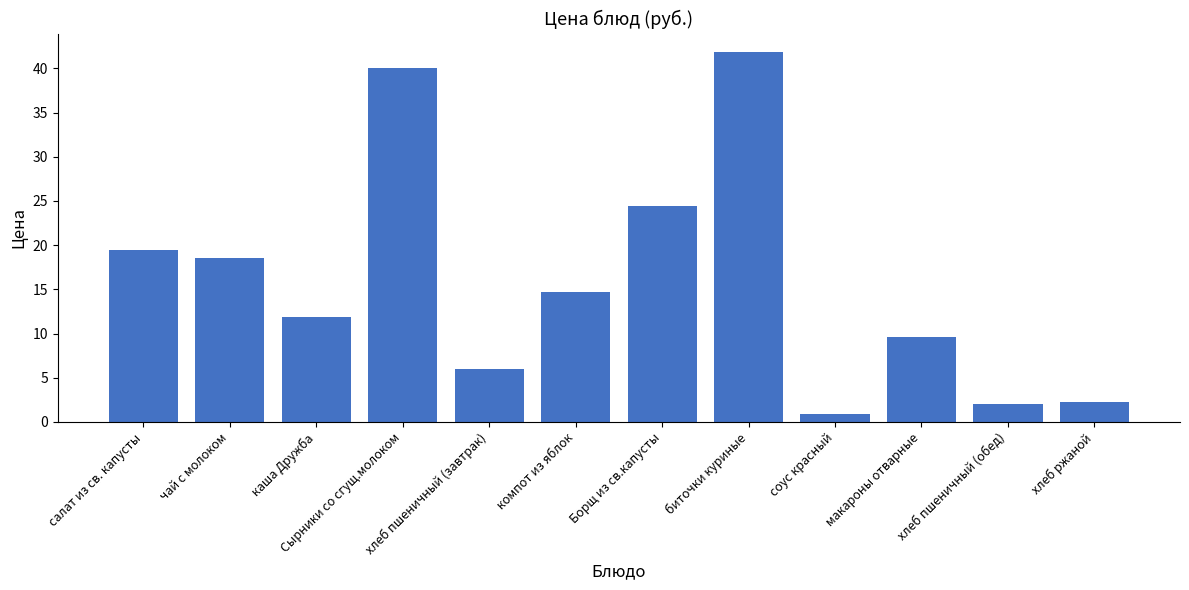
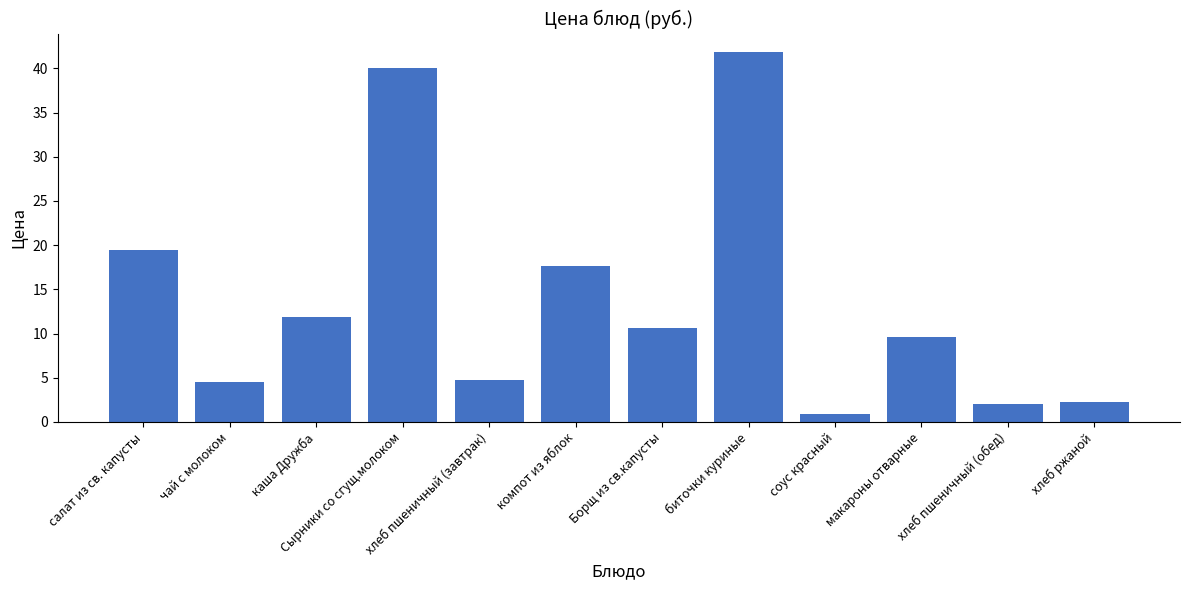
чай с молоком: 19 -> 5
хлеб пшеничный (завтрак): 6 -> 5
компот из яблок: 15 -> 18
Борщ из св.капусты: 24 -> 11
